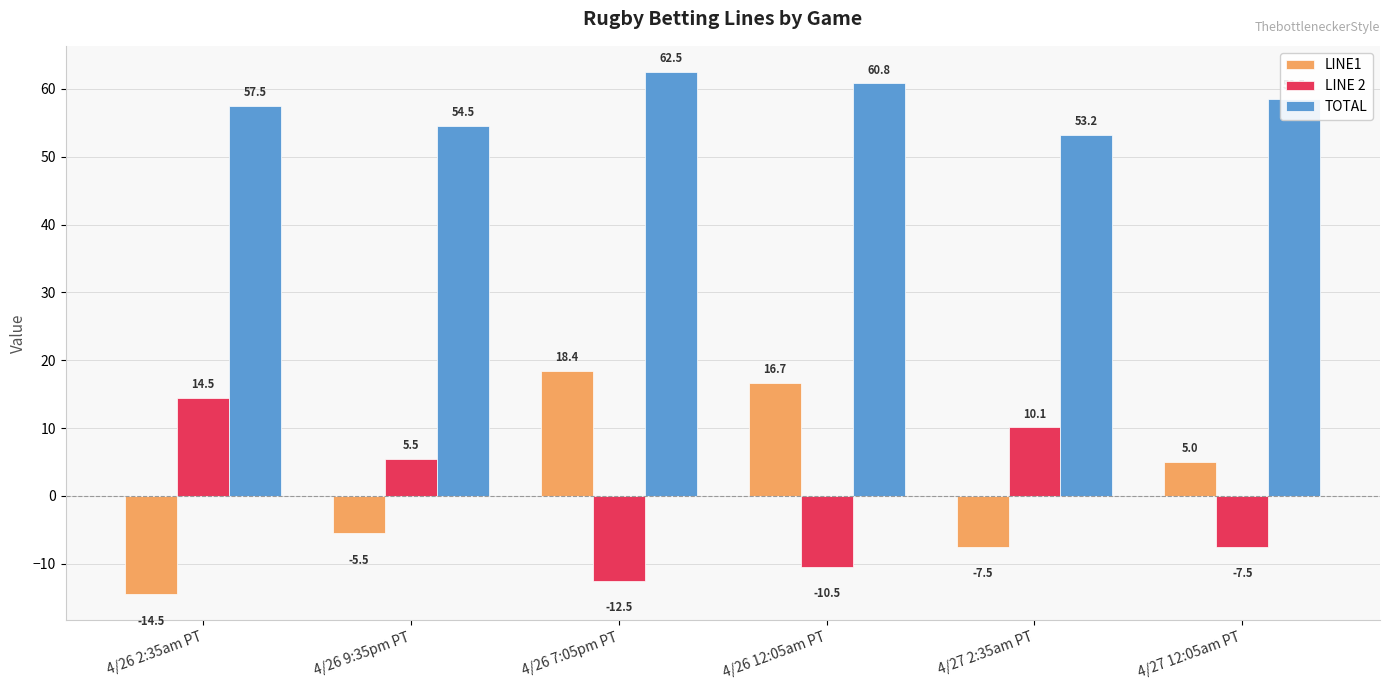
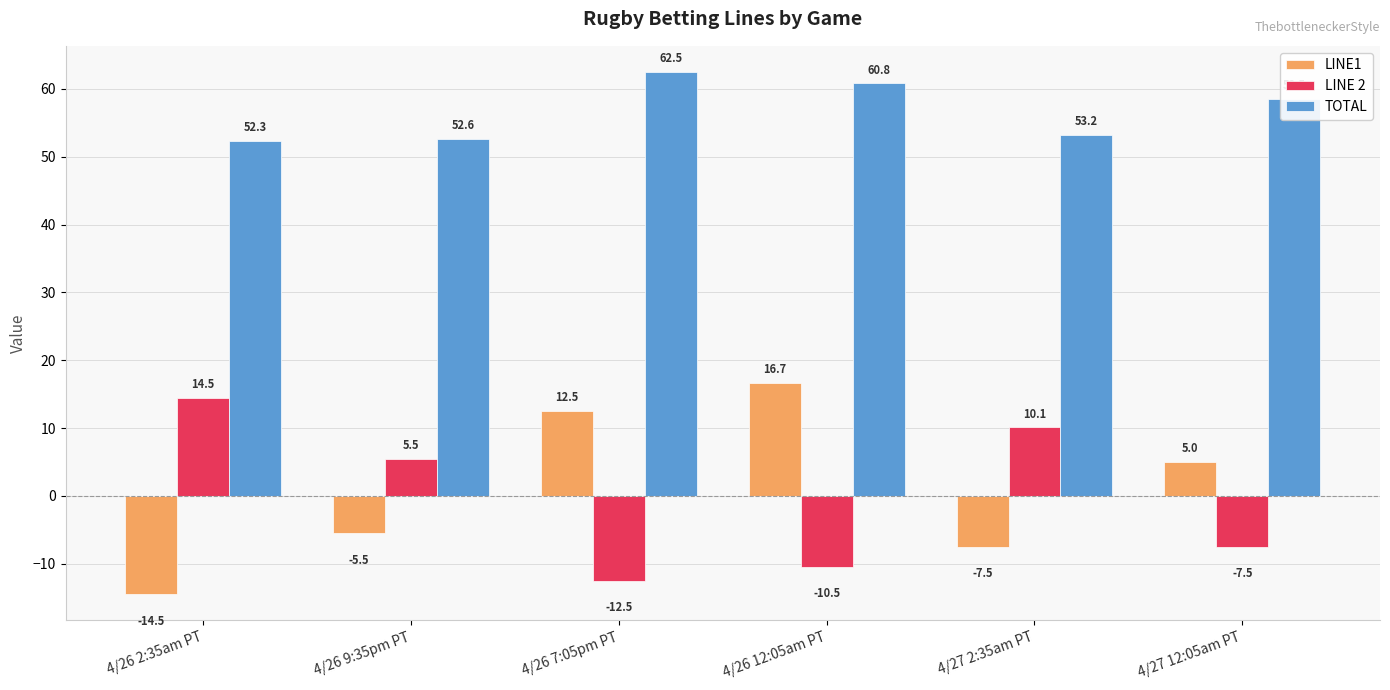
TOTAL, 4/26 2:35am PT: 57.5 -> 52.3
TOTAL, 4/26 9:35pm PT: 54.5 -> 52.6
LINE1, 4/26 7:05pm PT: 18.4 -> 12.5
